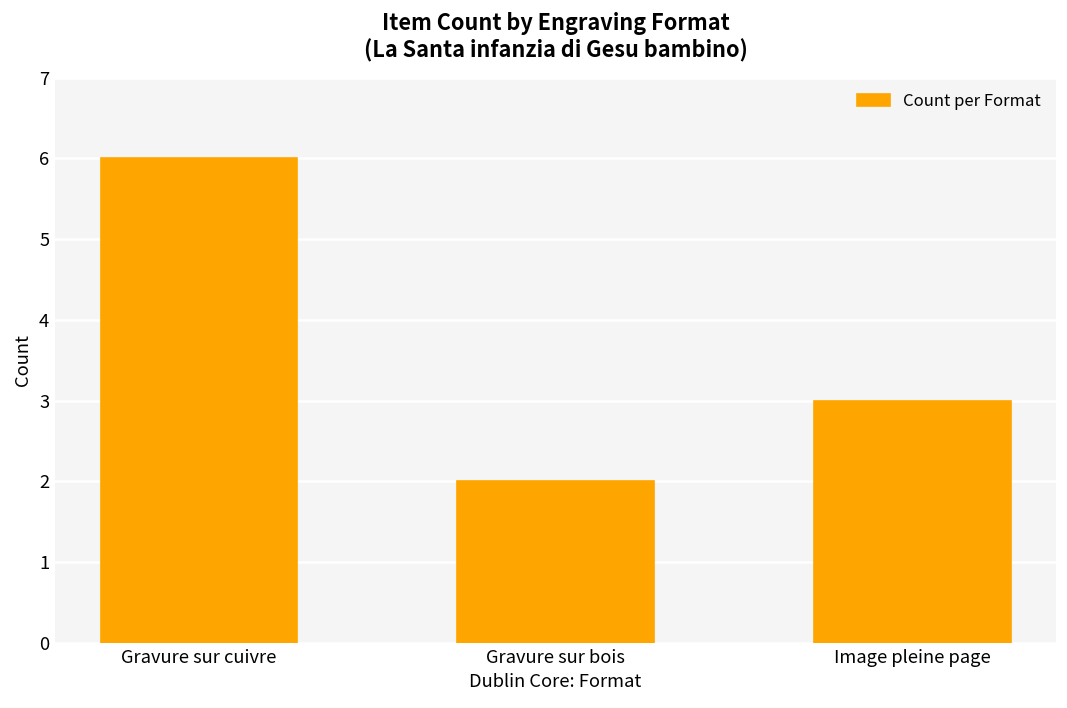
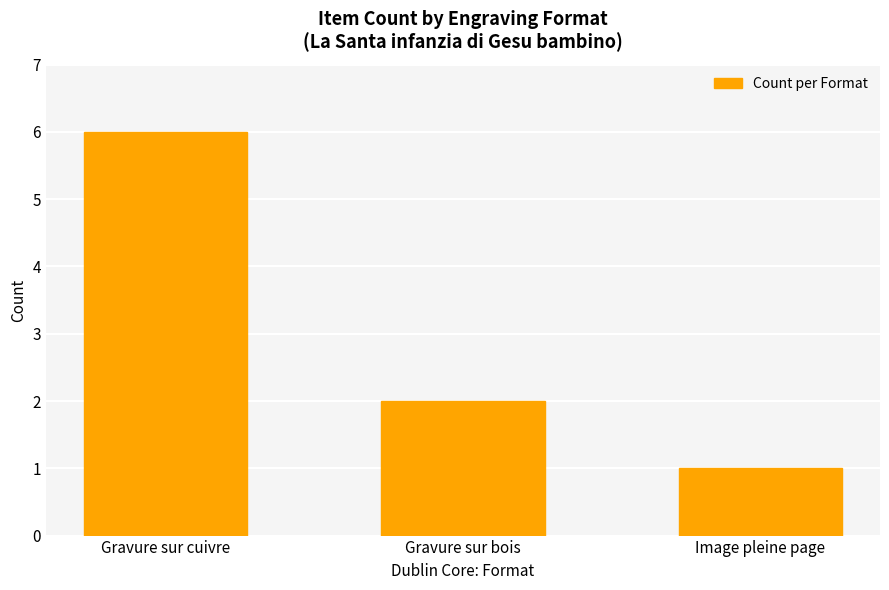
Image pleine page: 3 -> 1
